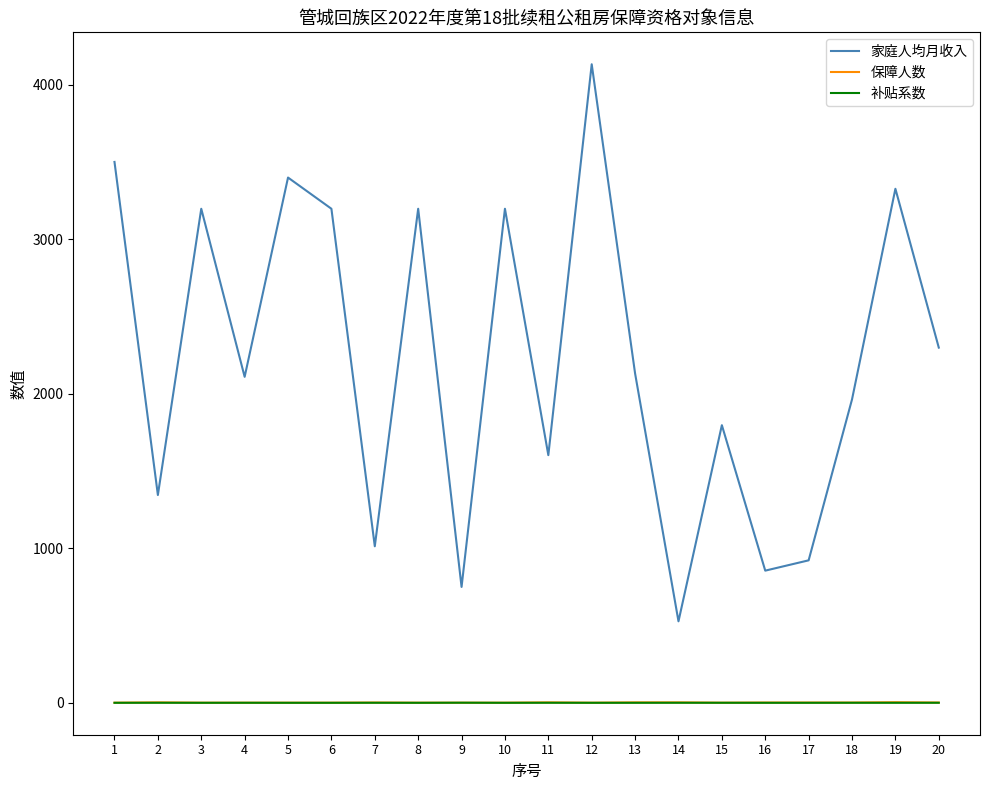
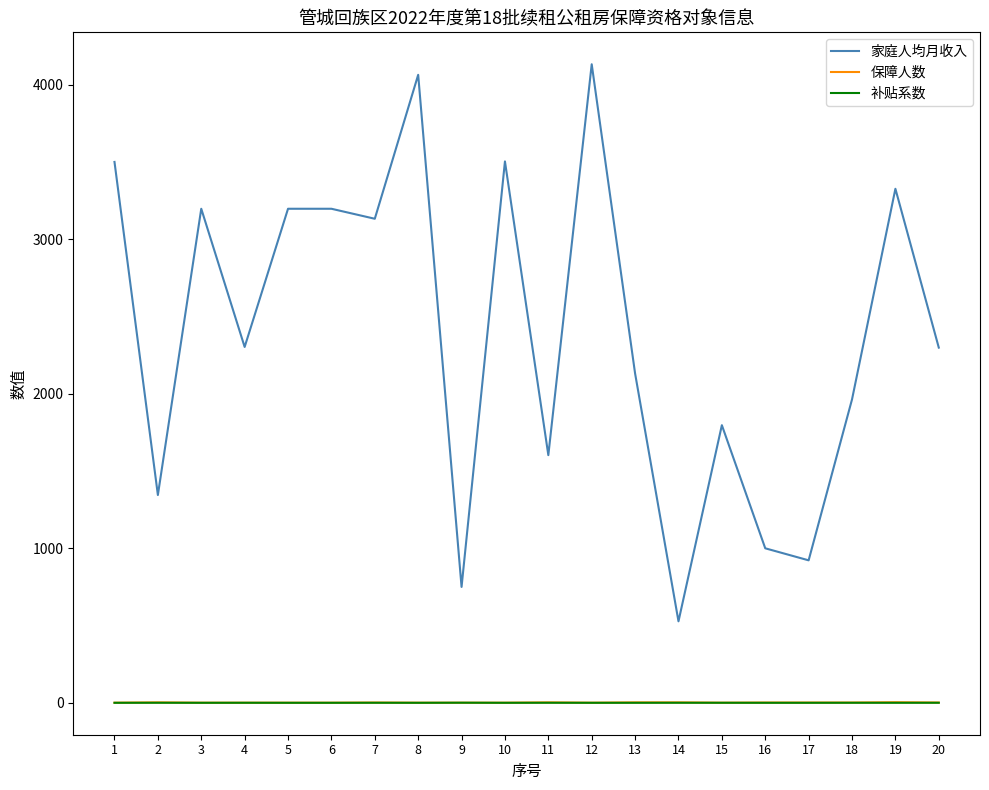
家庭人均月收入, 4: 2110 -> 2300
家庭人均月收入, 5: 3400 -> 3200
家庭人均月收入, 7: 1010 -> 3130
家庭人均月收入, 8: 3200 -> 4060
家庭人均月收入, 10: 3200 -> 3500
家庭人均月收入, 16: 860 -> 1000
